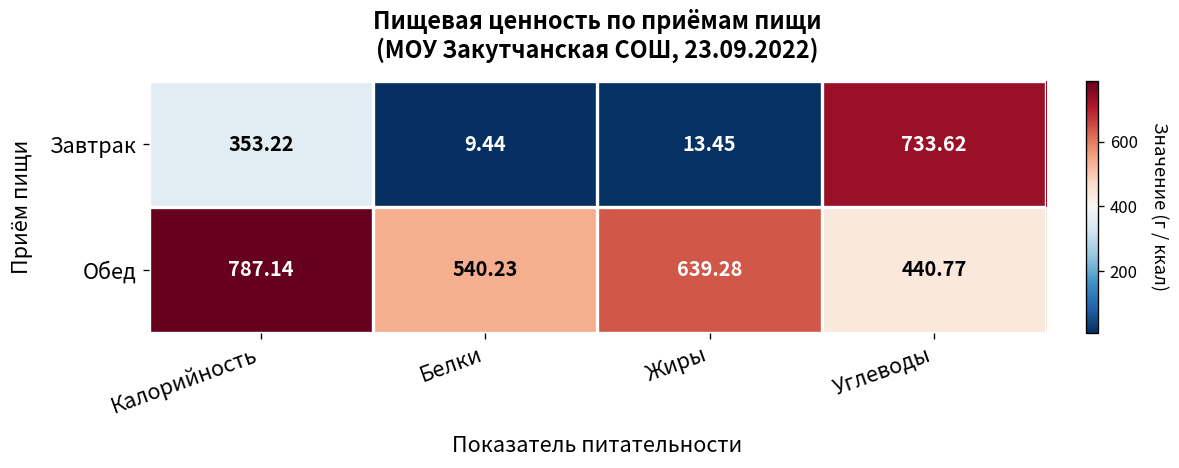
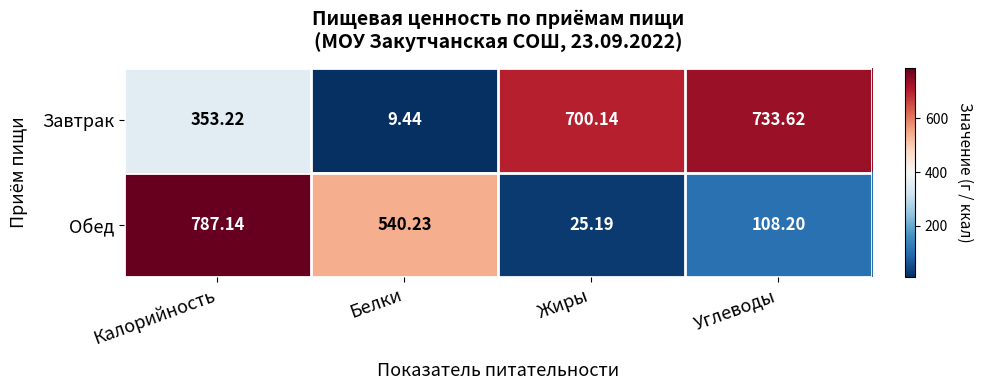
Завтрак, Жиры: 13.45 -> 700.14
Обед, Жиры: 639.28 -> 25.19
Обед, Углеводы: 440.77 -> 108.20
